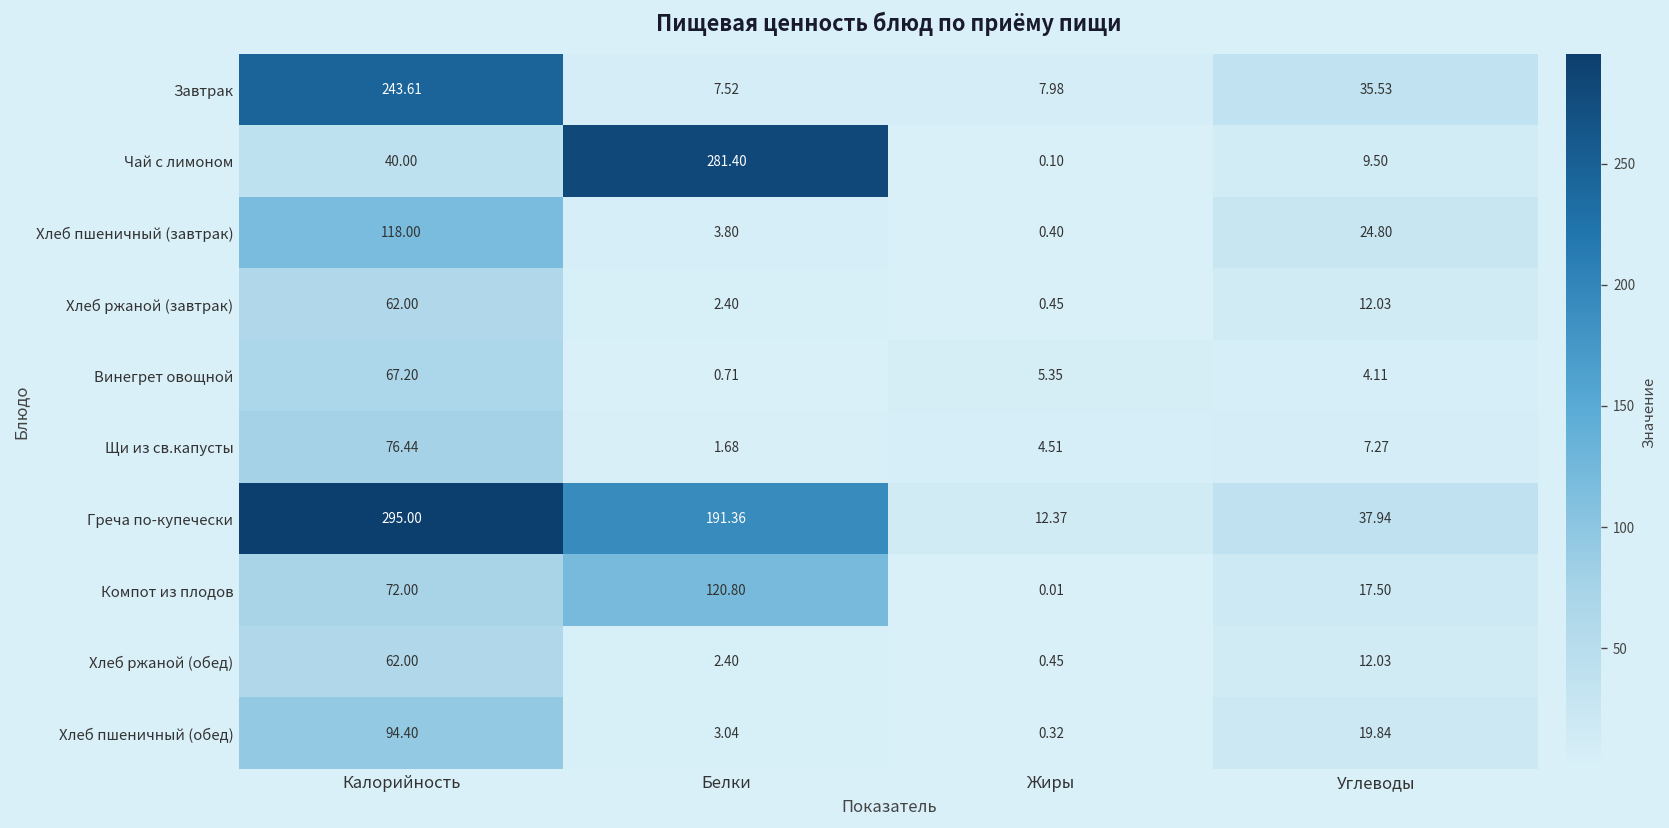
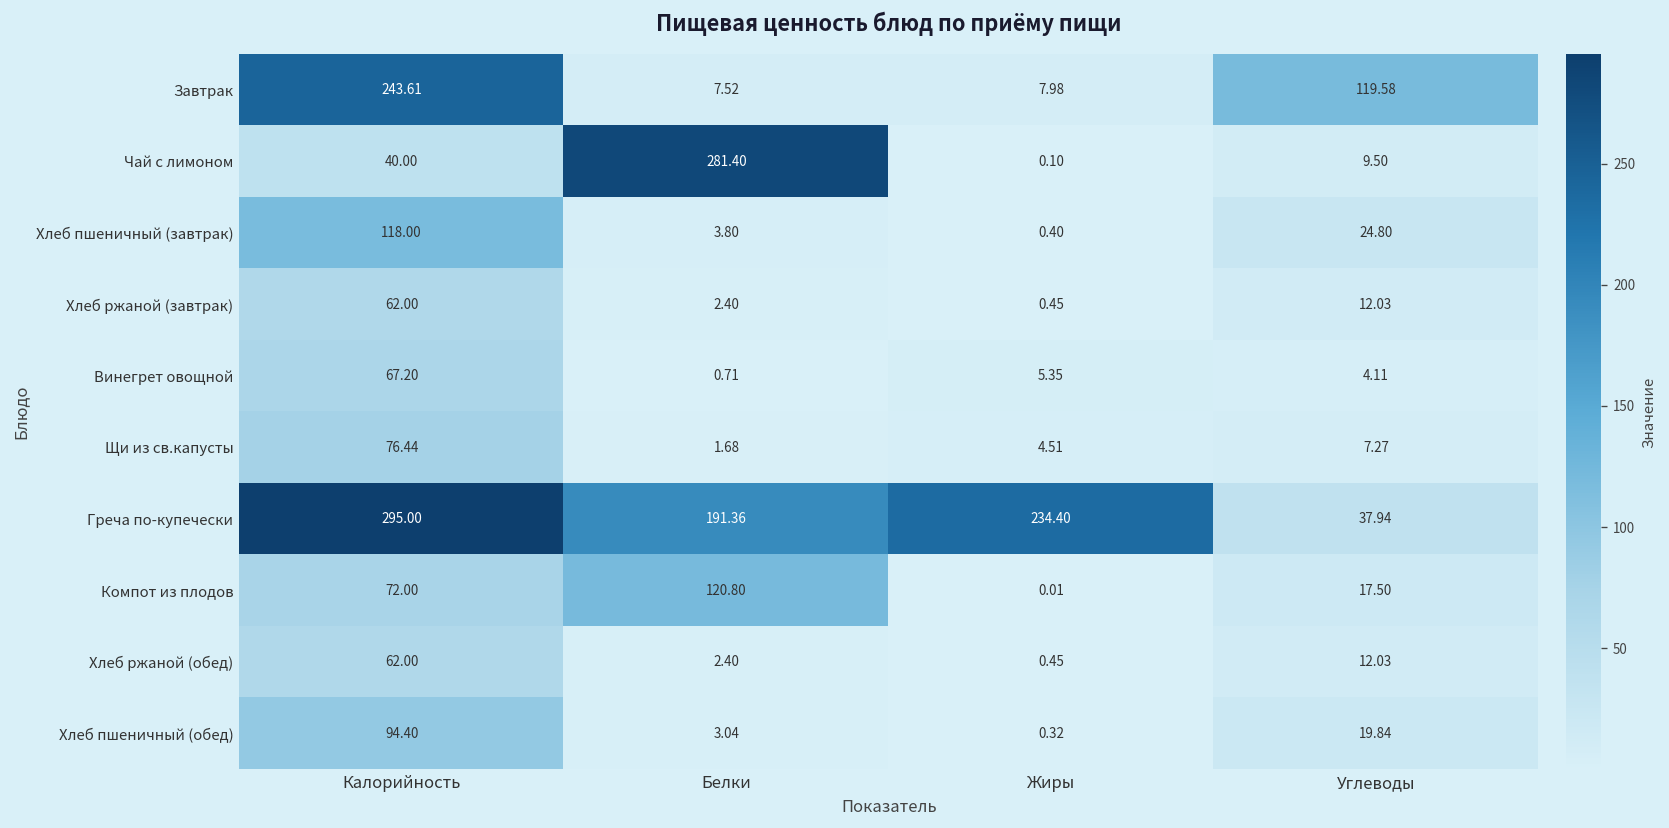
Завтрак, Углеводы: 35.53 -> 119.58
Греча по-купечески, Жиры: 12.37 -> 234.40
